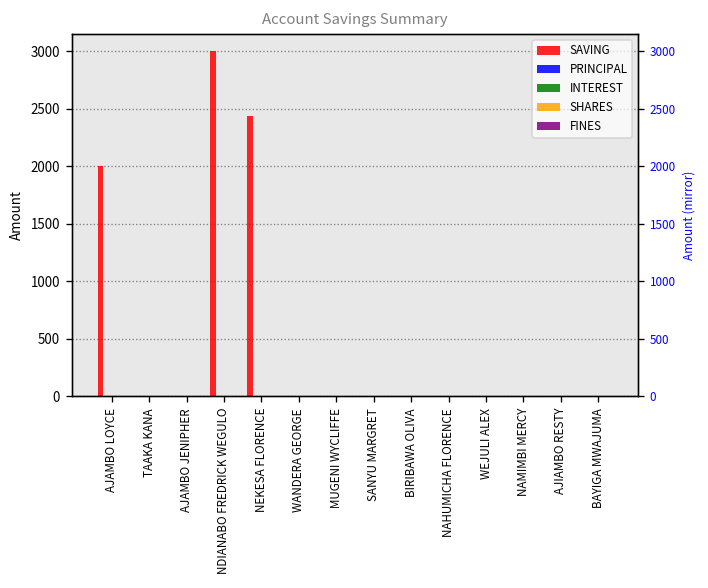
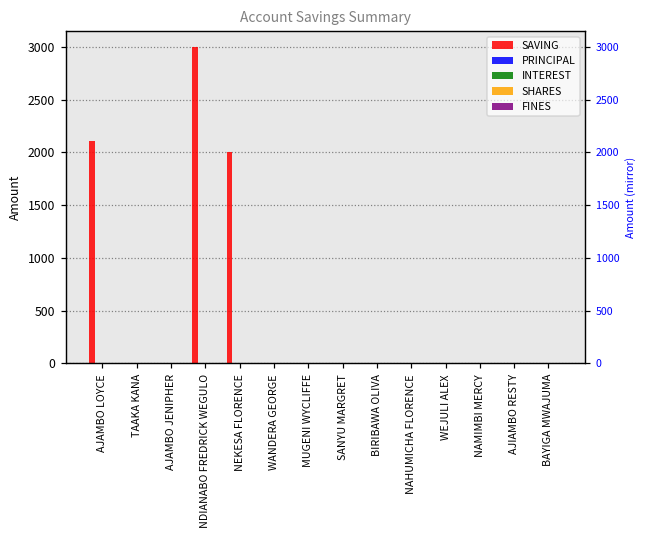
SAVING, AJAMBO LOYCE: 2000 -> 2100
SAVING, NEKESA FLORENCE: 2400 -> 2000
